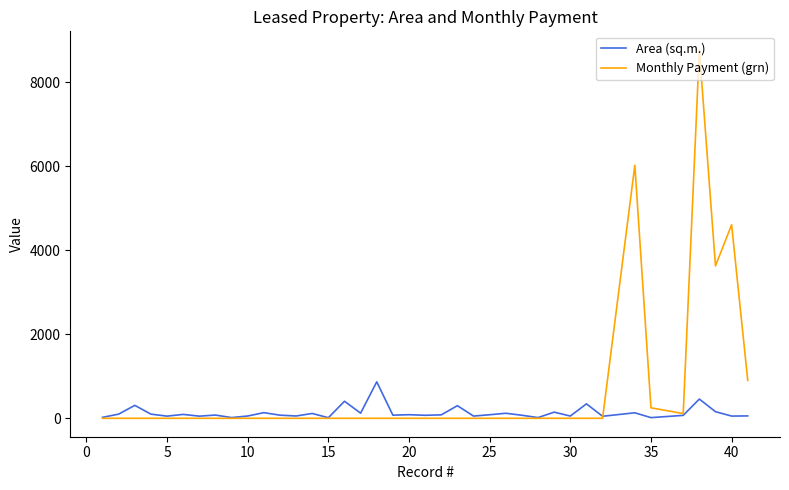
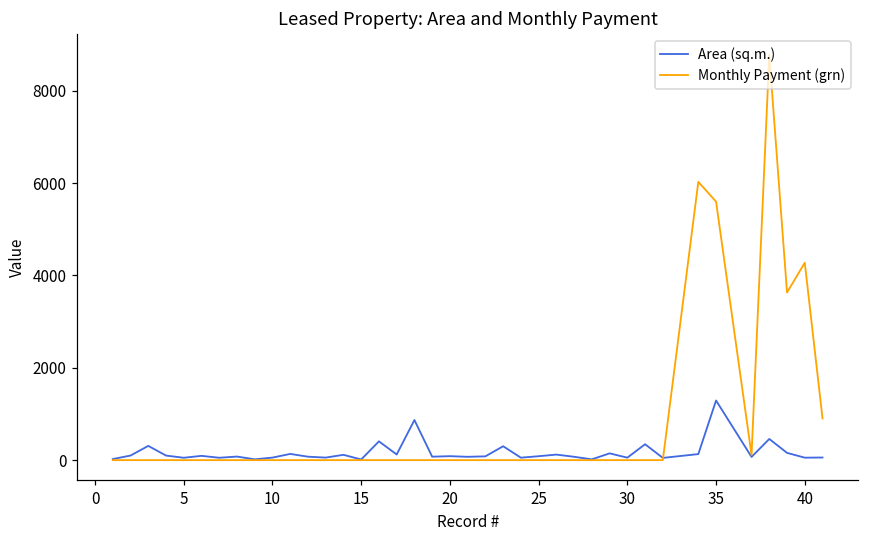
Area (sq.m.), 35: 0 -> 1300
Monthly Payment (grn), 35: 300 -> 5600
Monthly Payment (grn), 40: 4600 -> 4300
